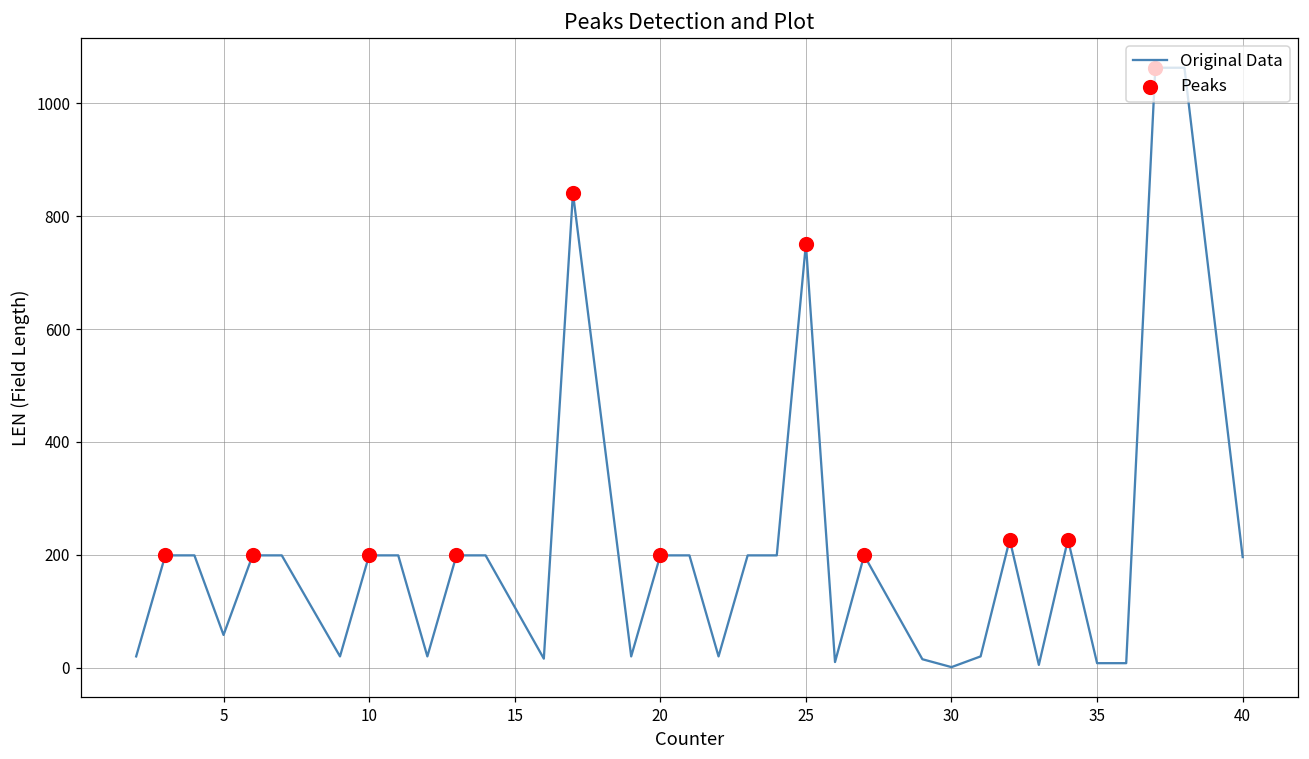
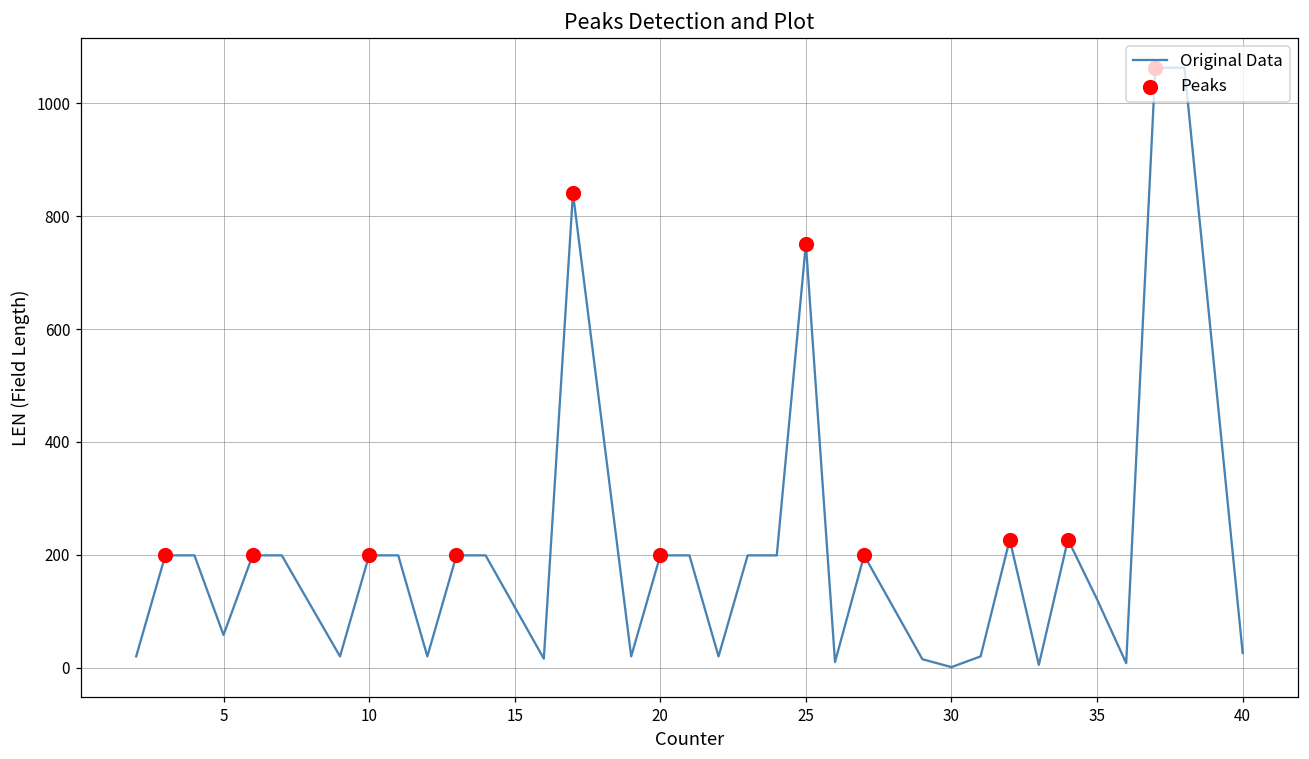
Original Data, 35: 10 -> 120
Original Data, 40: 200 -> 30
